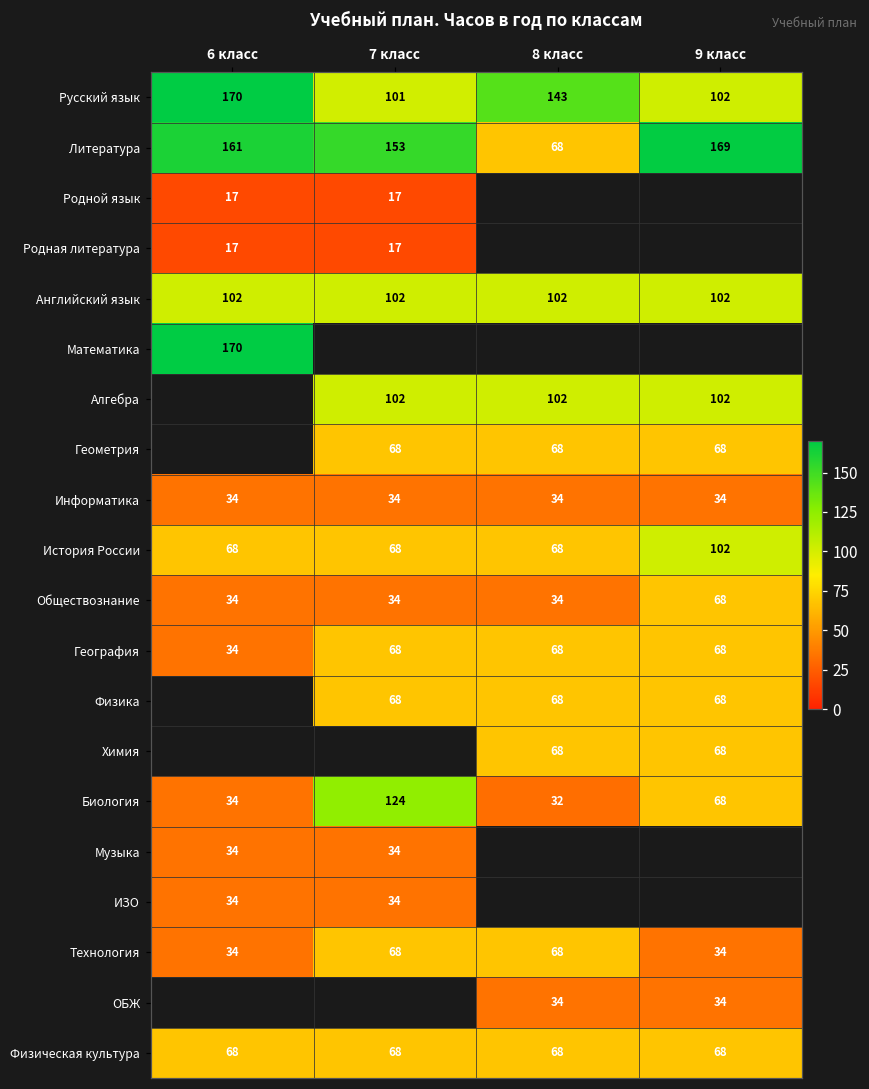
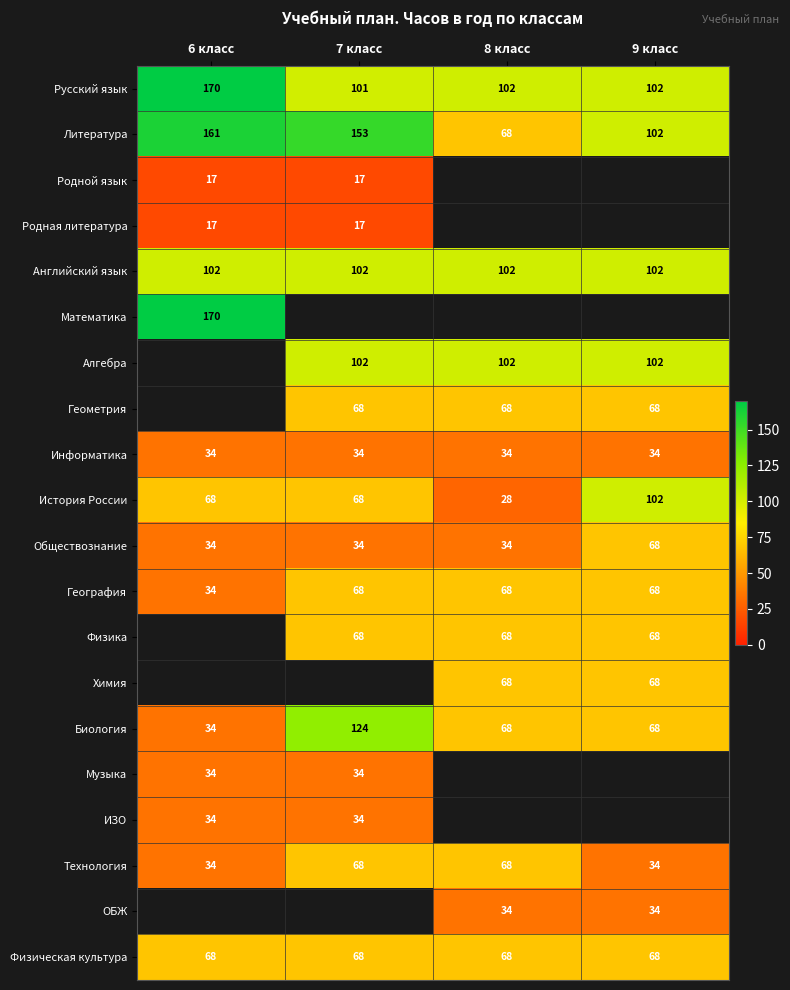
Русский язык, 8 класс: 143 -> 102
Литература, 9 класс: 169 -> 102
История России, 8 класс: 68 -> 28
Биология, 8 класс: 32 -> 68
